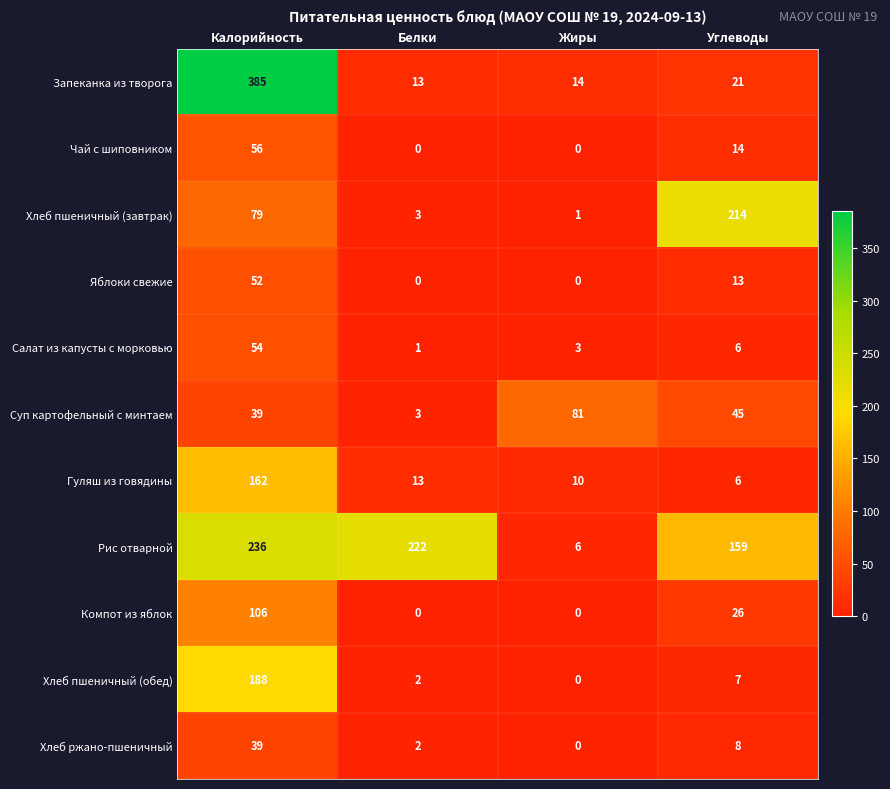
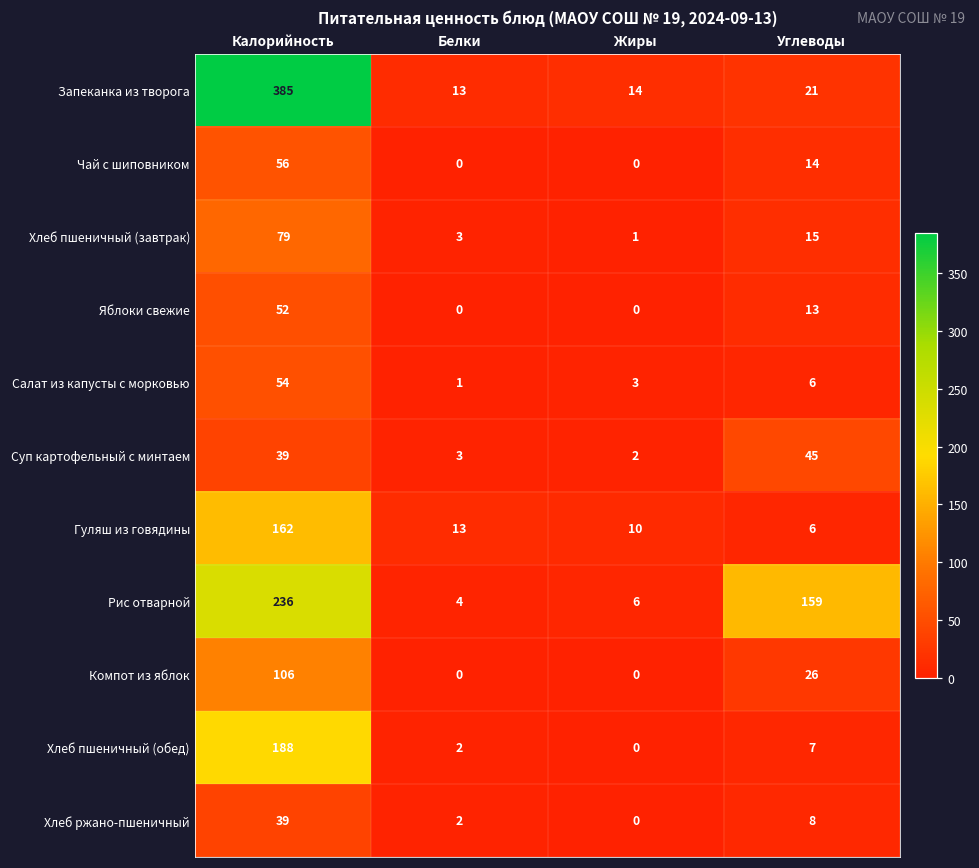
Хлеб пшеничный (завтрак), Углеводы: 214 -> 15
Суп картофельный с минтаем, Жиры: 81 -> 2
Рис отварной, Белки: 222 -> 4
